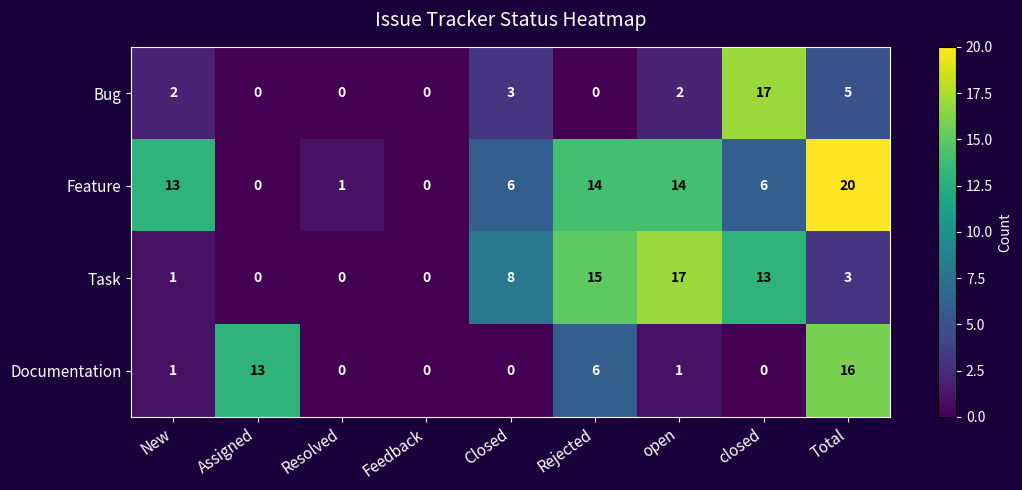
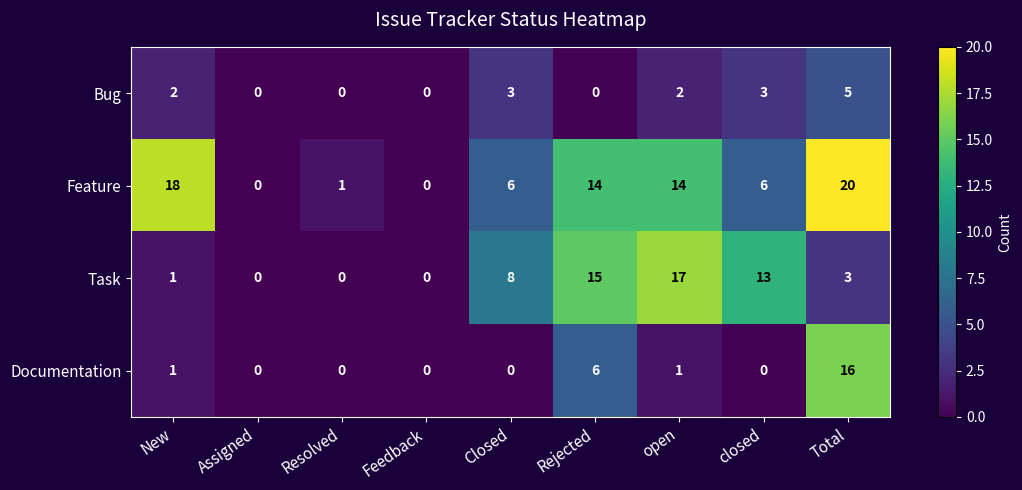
Bug, closed: 17 -> 3
Feature, New: 13 -> 18
Documentation, Assigned: 13 -> 0
